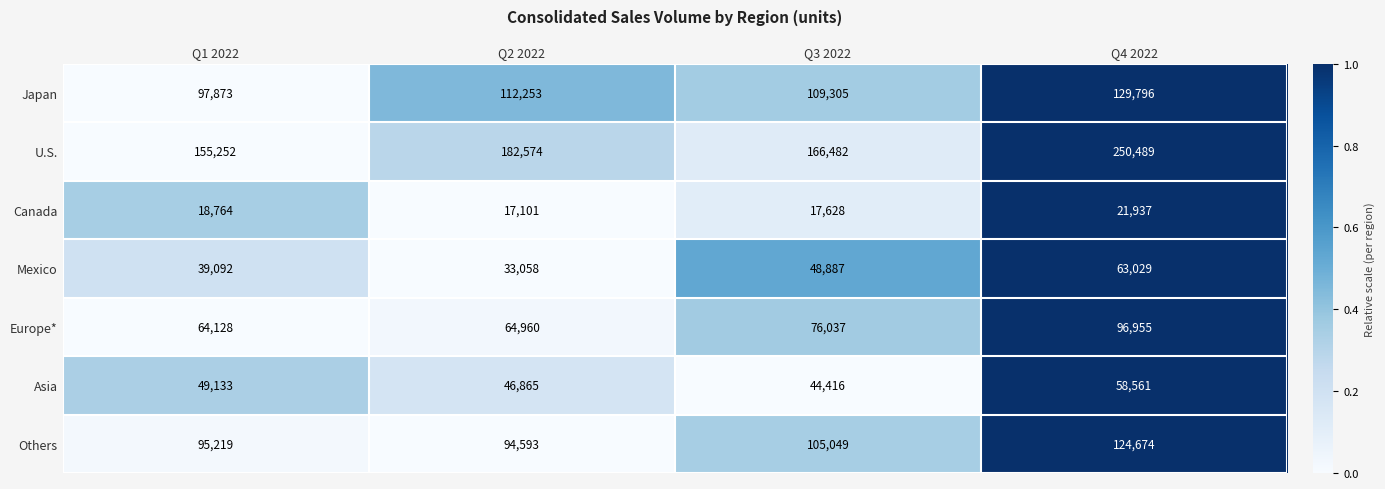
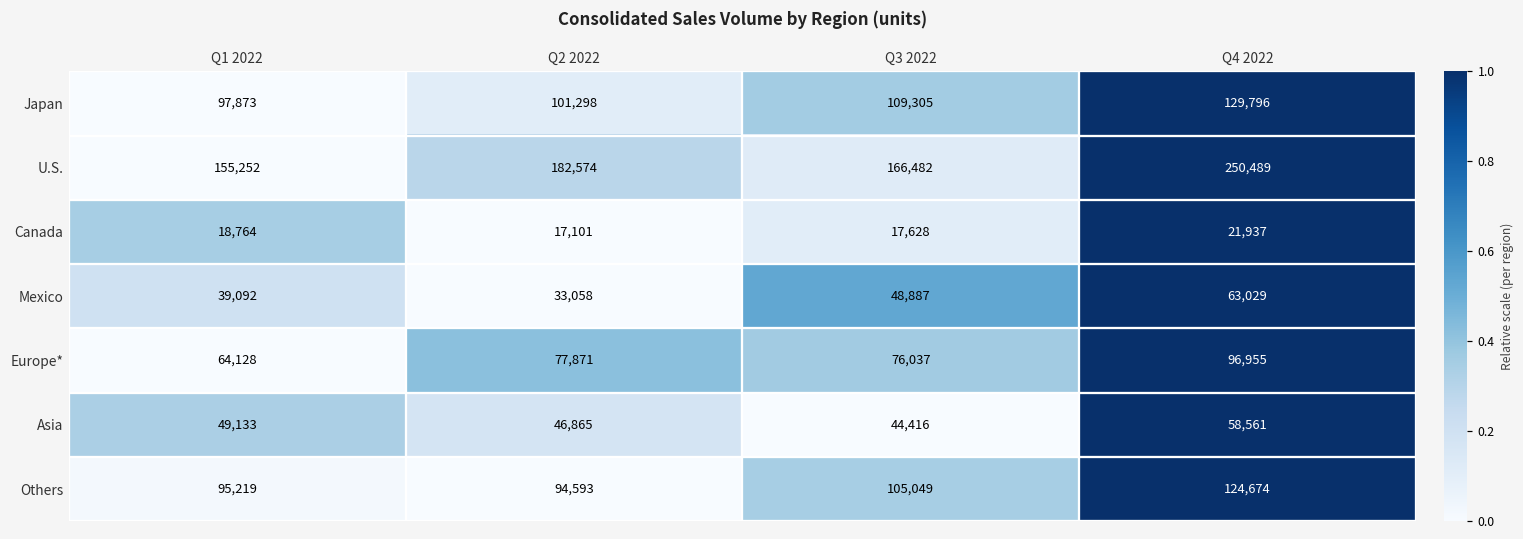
Japan, Q2 2022: 112,253 -> 101,298
Europe*, Q2 2022: 64,960 -> 77,871
